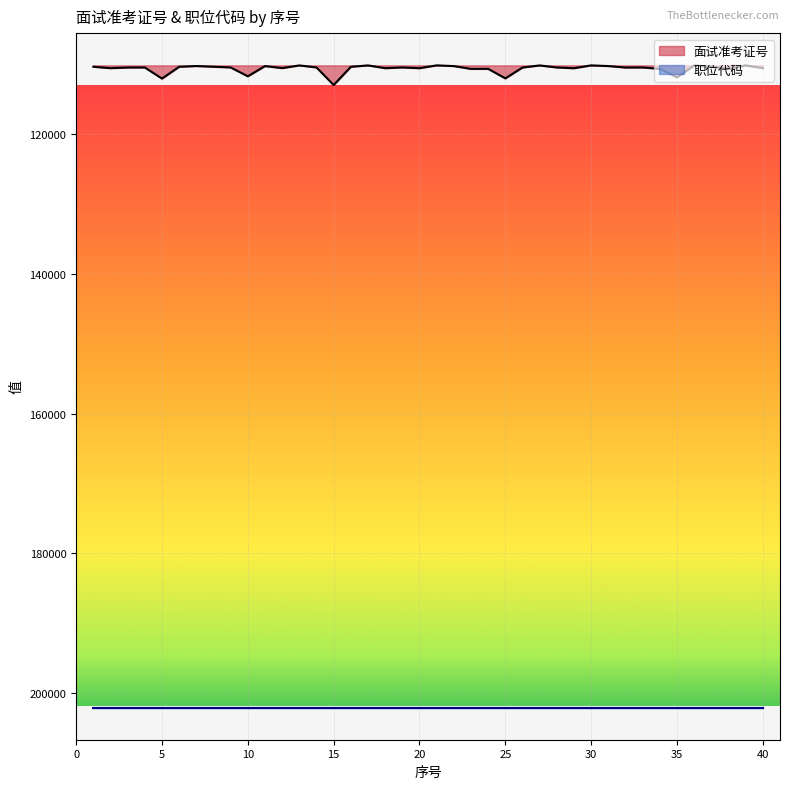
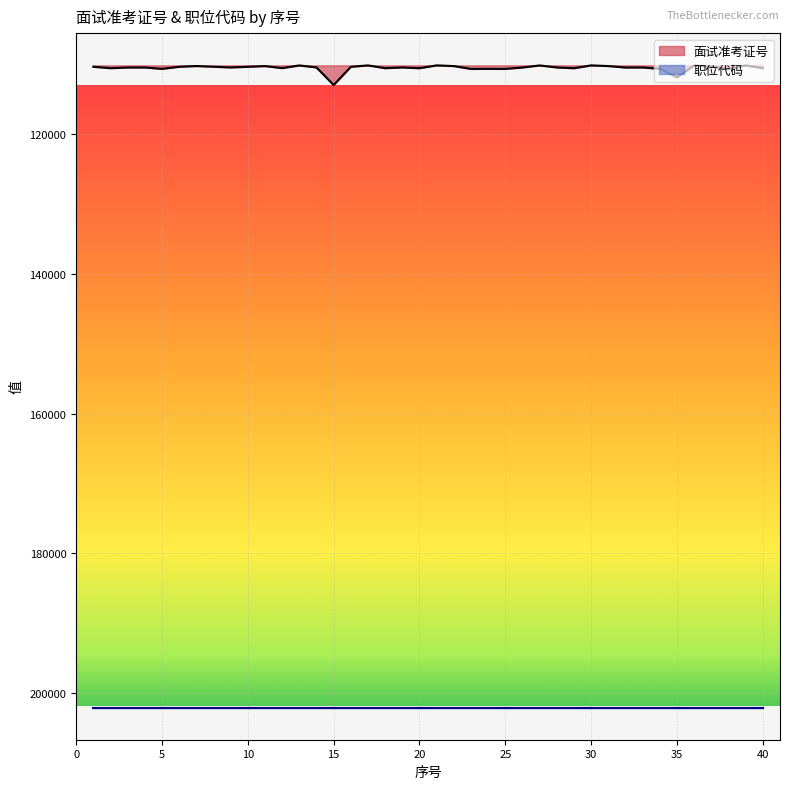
面试准考证号, 5: 112000 -> 111000
面试准考证号, 10: 112000 -> 110000
面试准考证号, 25: 112000 -> 111000
